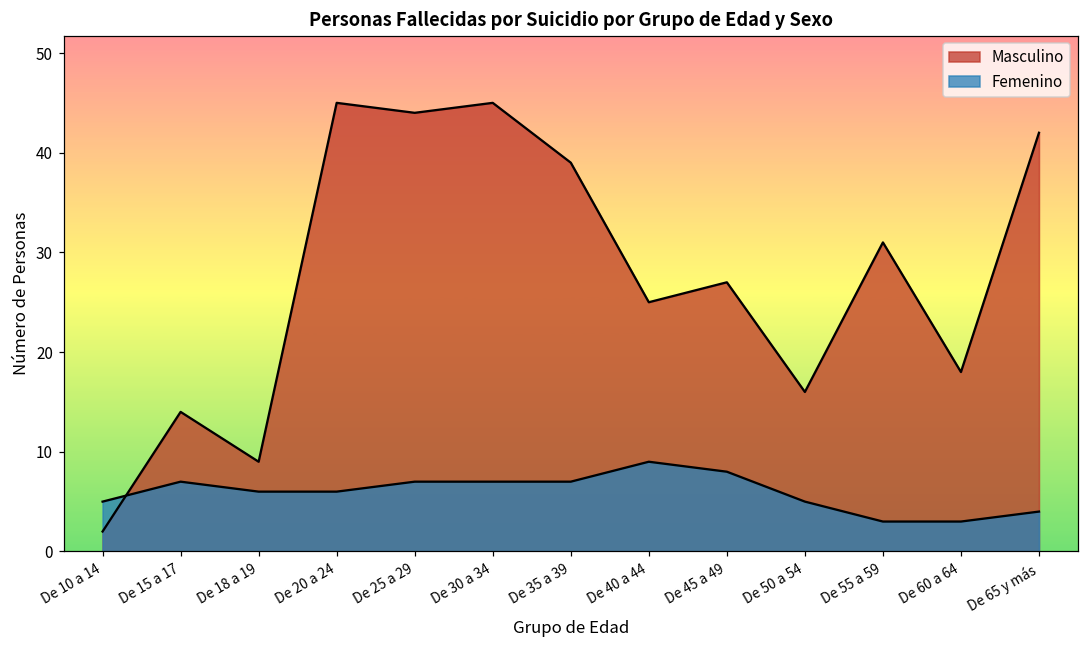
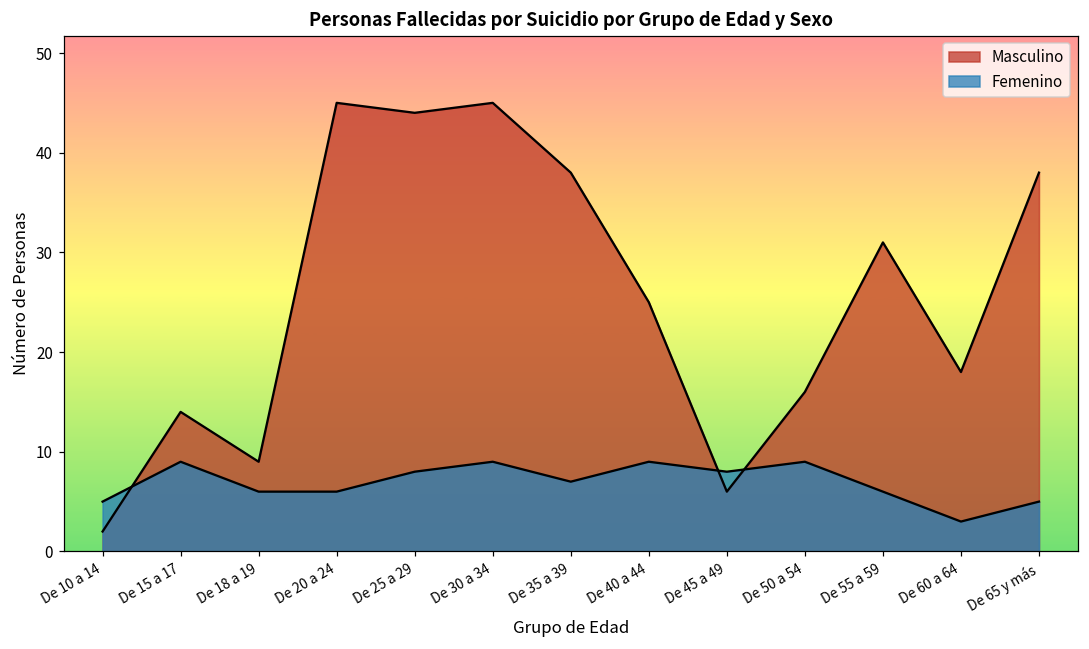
Femenino, De 15 a 17: 7 -> 9
Femenino, De 25 a 29: 7 -> 8
Femenino, De 30 a 34: 7 -> 9
Masculino, De 35 a 39: 39 -> 38
Masculino, De 45 a 49: 27 -> 6
Femenino, De 50 a 54: 5 -> 9
Femenino, De 55 a 59: 3 -> 6
Masculino, De 65 y más: 42 -> 38
Femenino, De 65 y más: 4 -> 5
